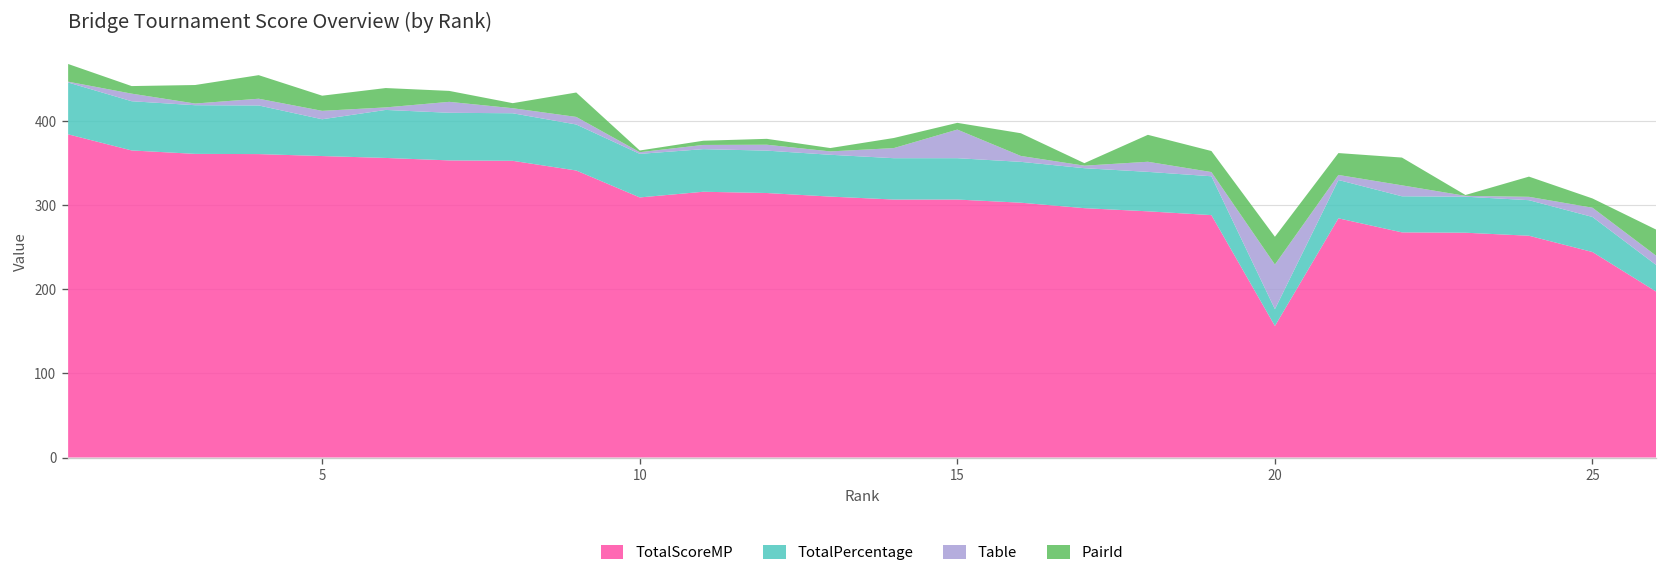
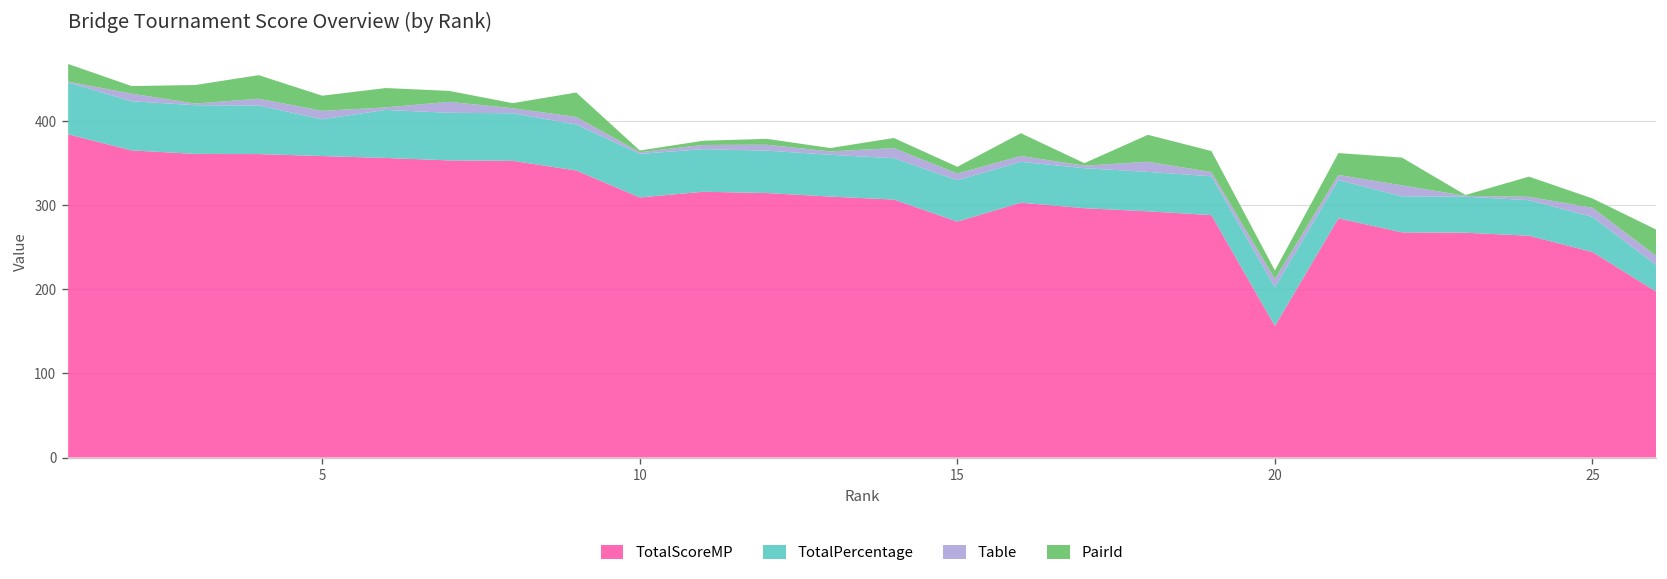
TotalScoreMP, 15: 310 -> 280
Table, 15: 30 -> 10
TotalPercentage, 20: 20 -> 50
Table, 20: 50 -> 10
PairId, 20: 30 -> 10
